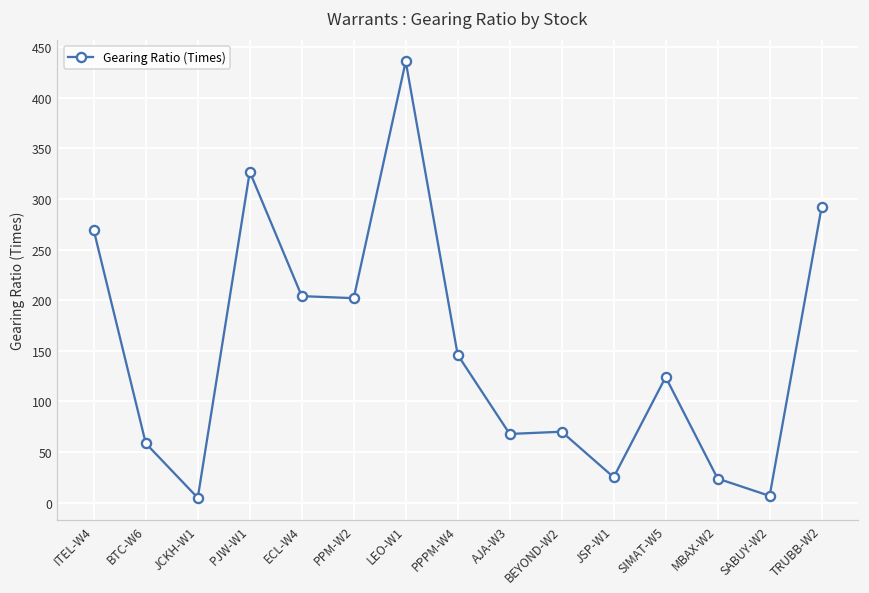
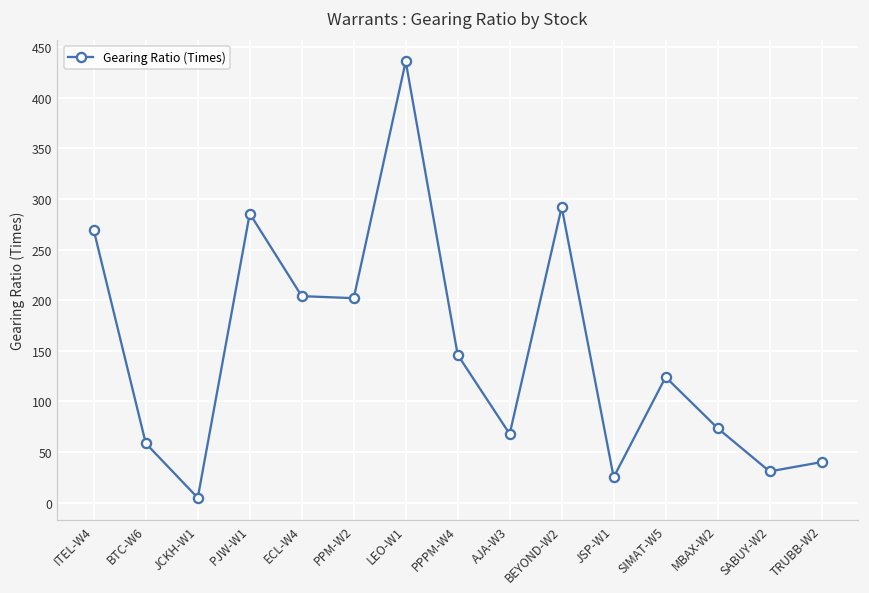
PJW-W1: 330 -> 290
BEYOND-W2: 70 -> 290
MBAX-W2: 20 -> 70
SABUY-W2: 10 -> 30
TRUBB-W2: 290 -> 40
